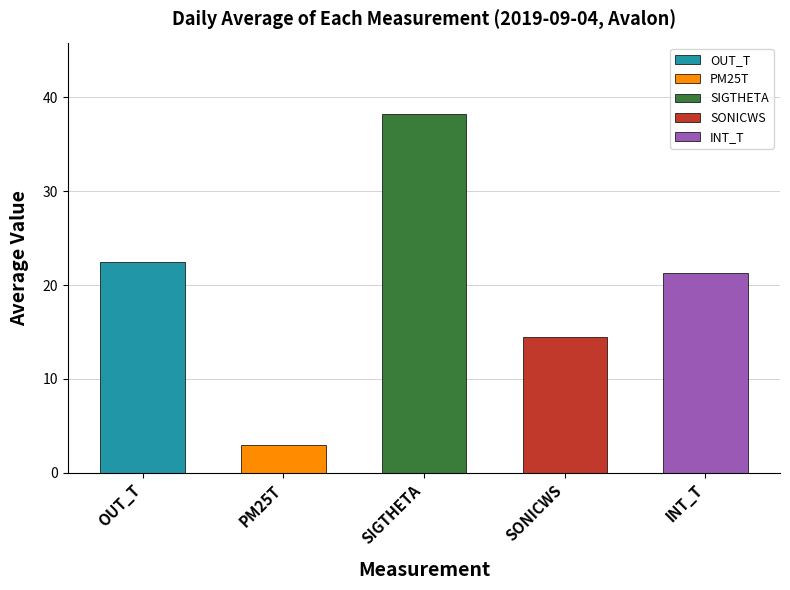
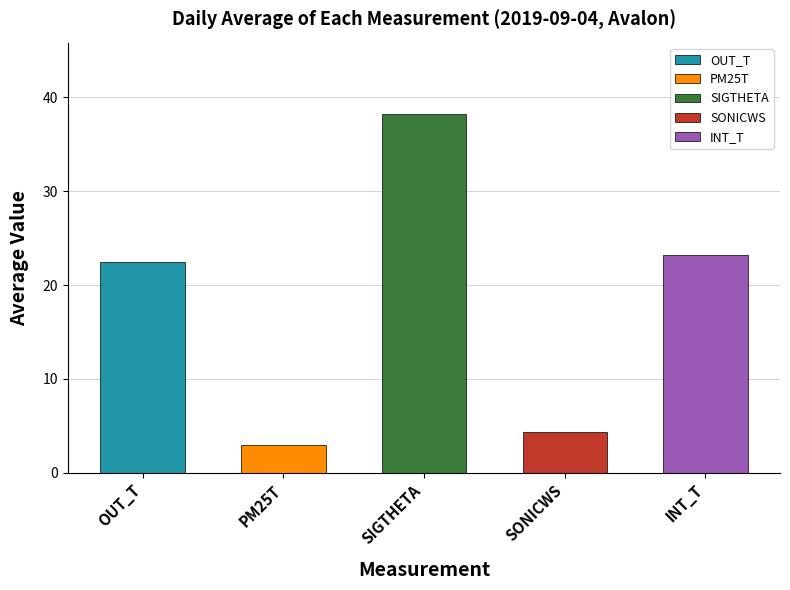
SONICWS: 15 -> 4
INT_T: 21 -> 23
